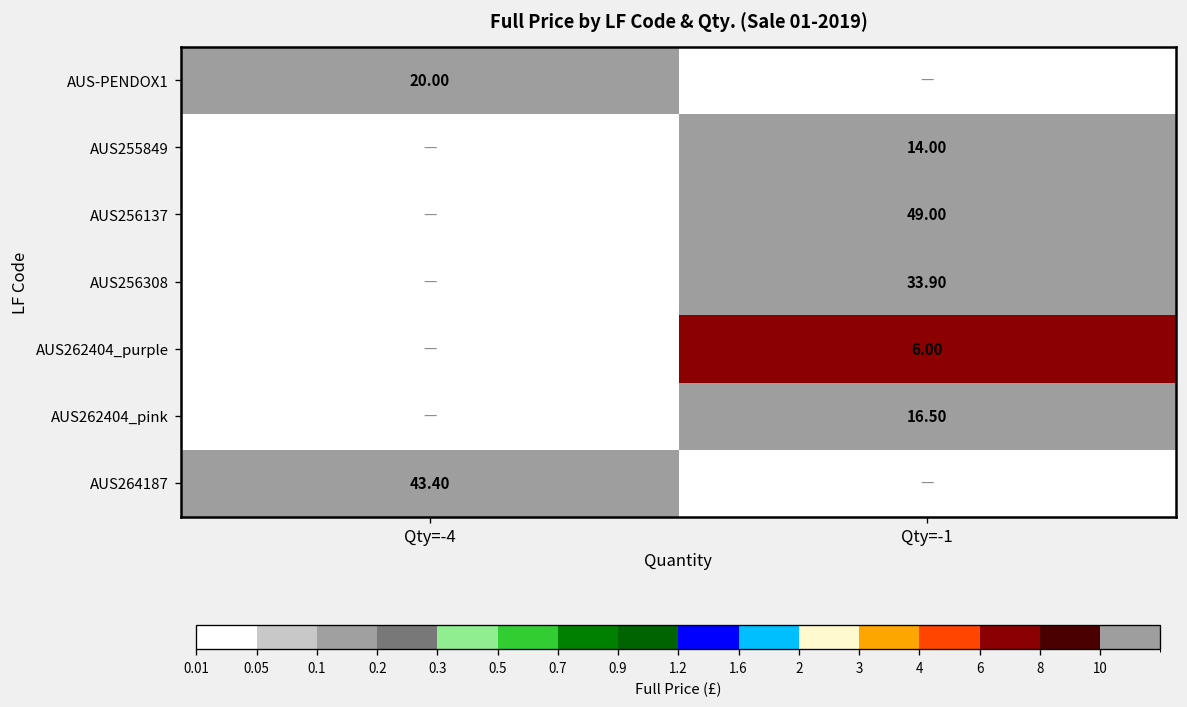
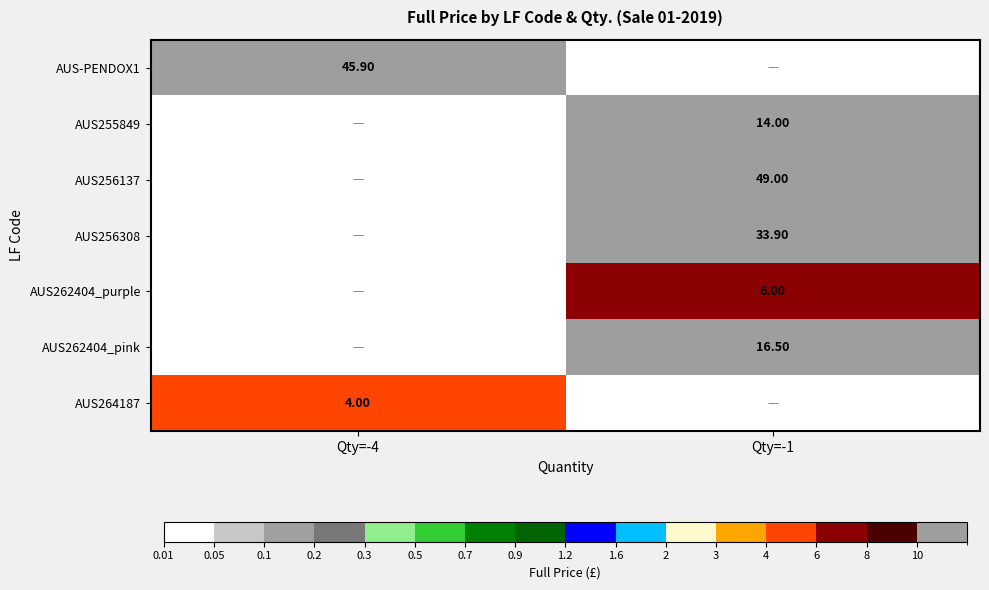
AUS-PENDOX1, Qty=-4: 20.00 -> 45.90
AUS264187, Qty=-4: 43.40 -> 4.00
